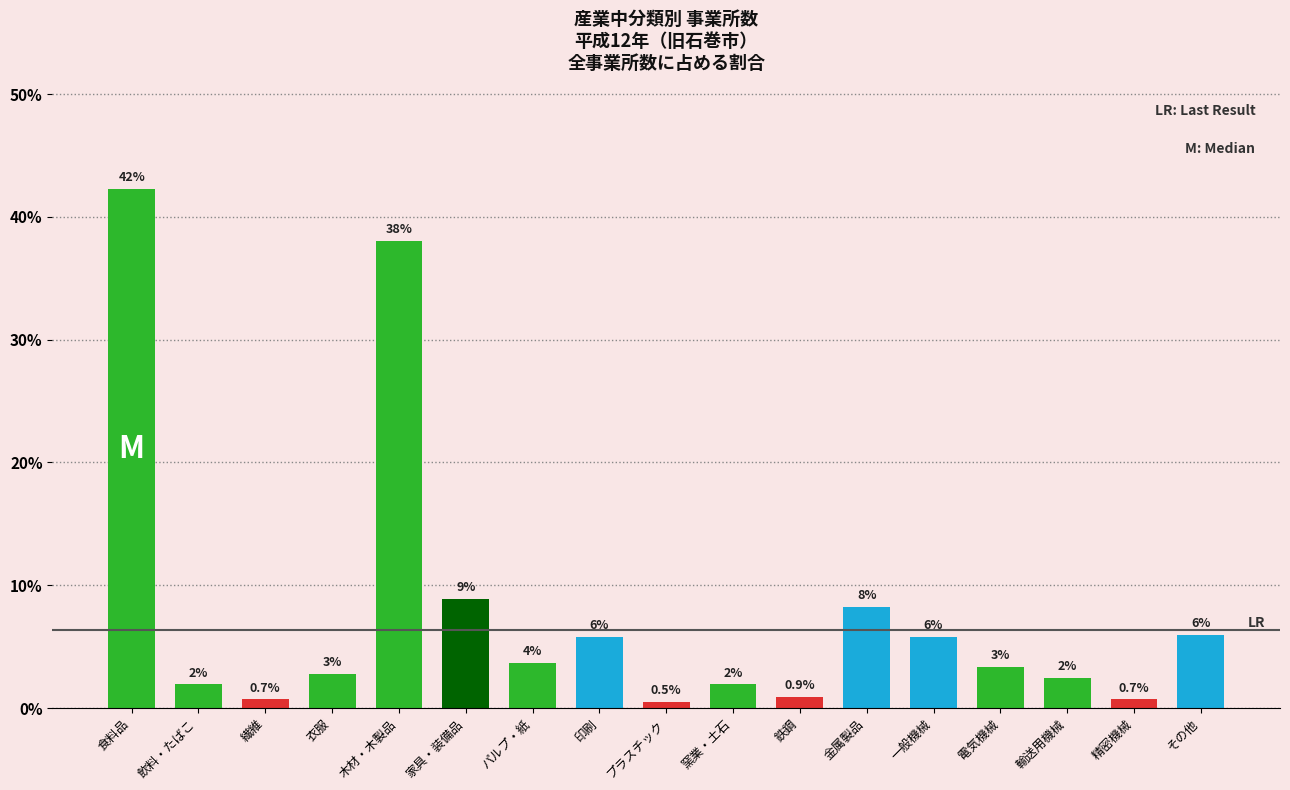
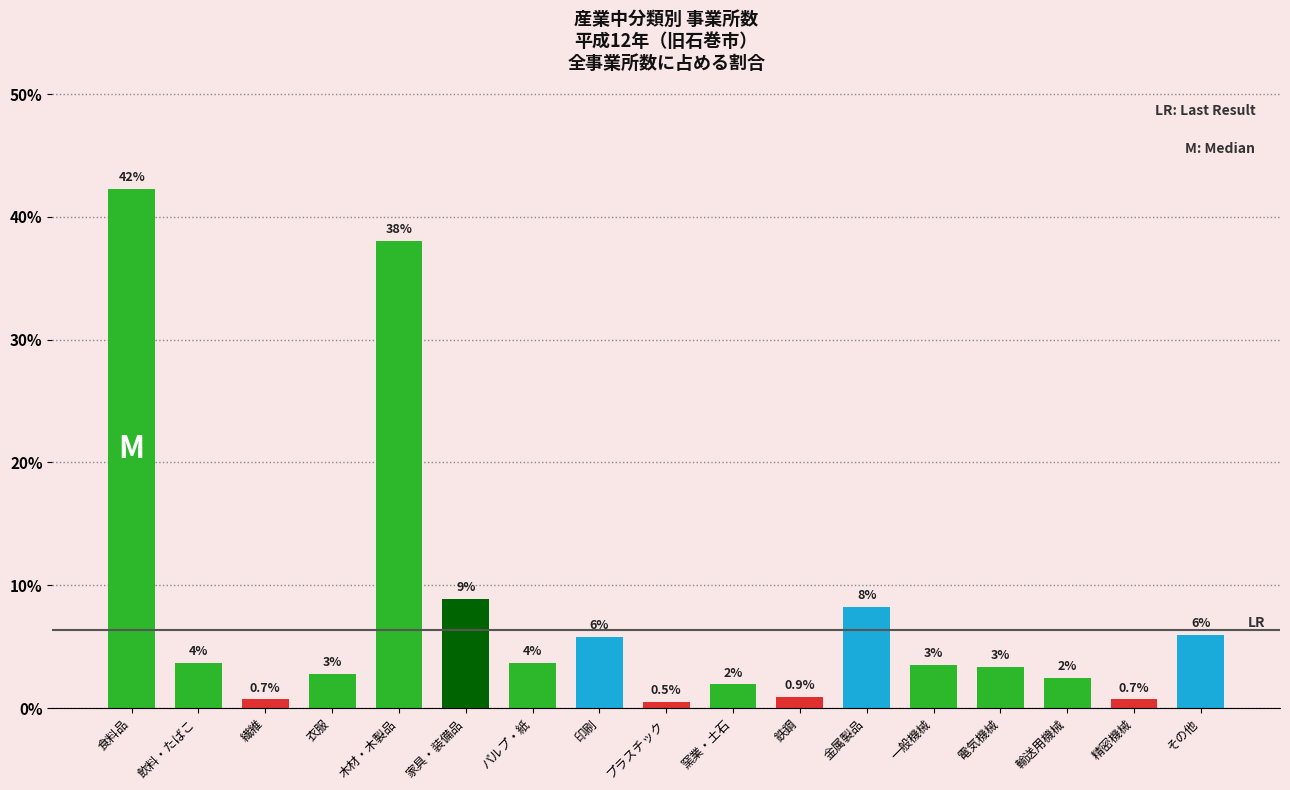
飲料・たばこ: 2% -> 4%
一般機械: 6% -> 3%
